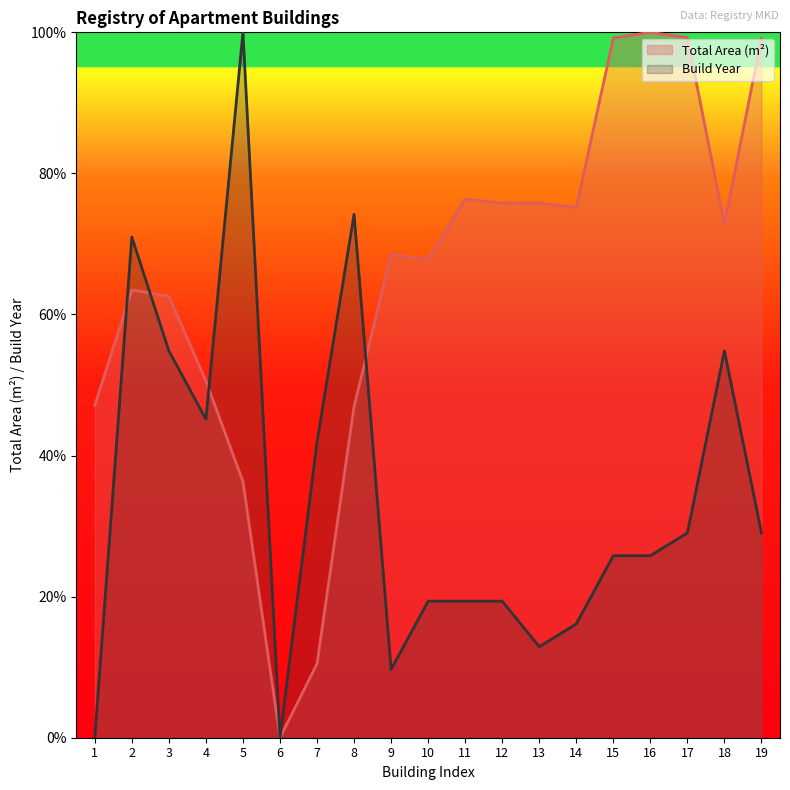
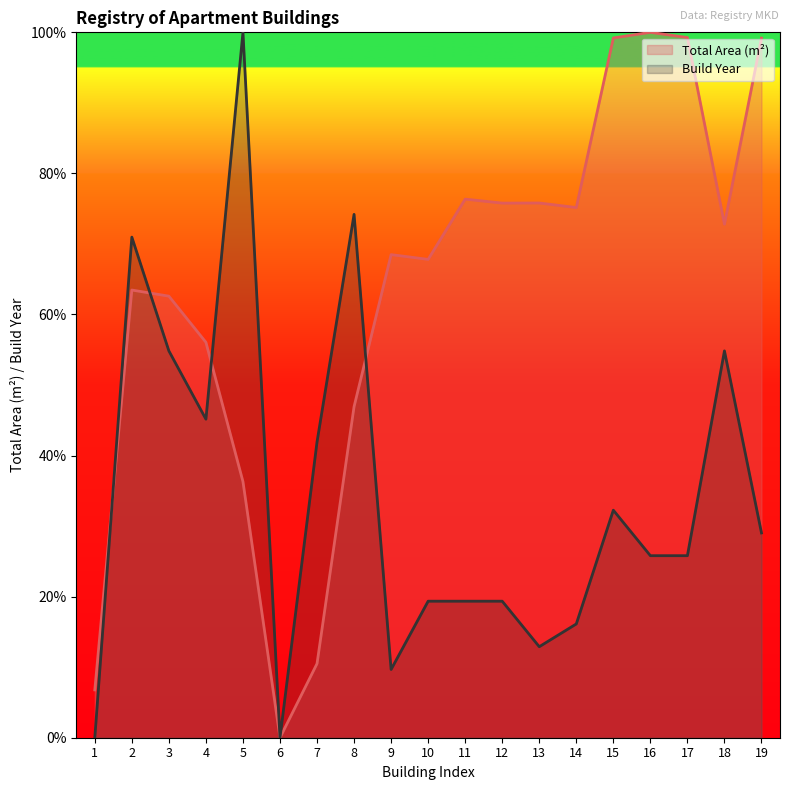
Total Area (m²), 1: 47% -> 7%
Total Area (m²), 4: 51% -> 56%
Build Year, 15: 26% -> 32%
Build Year, 17: 29% -> 26%
